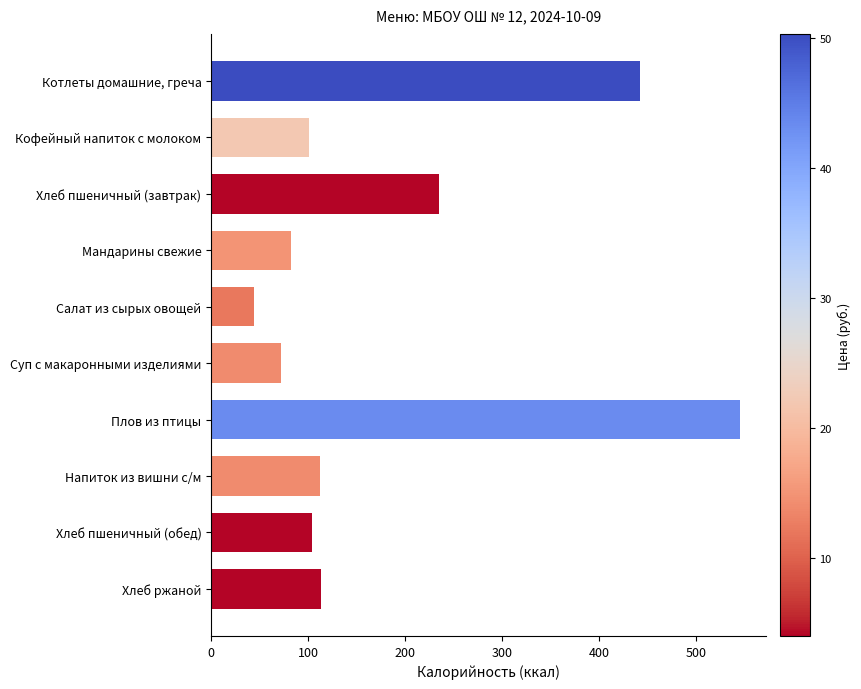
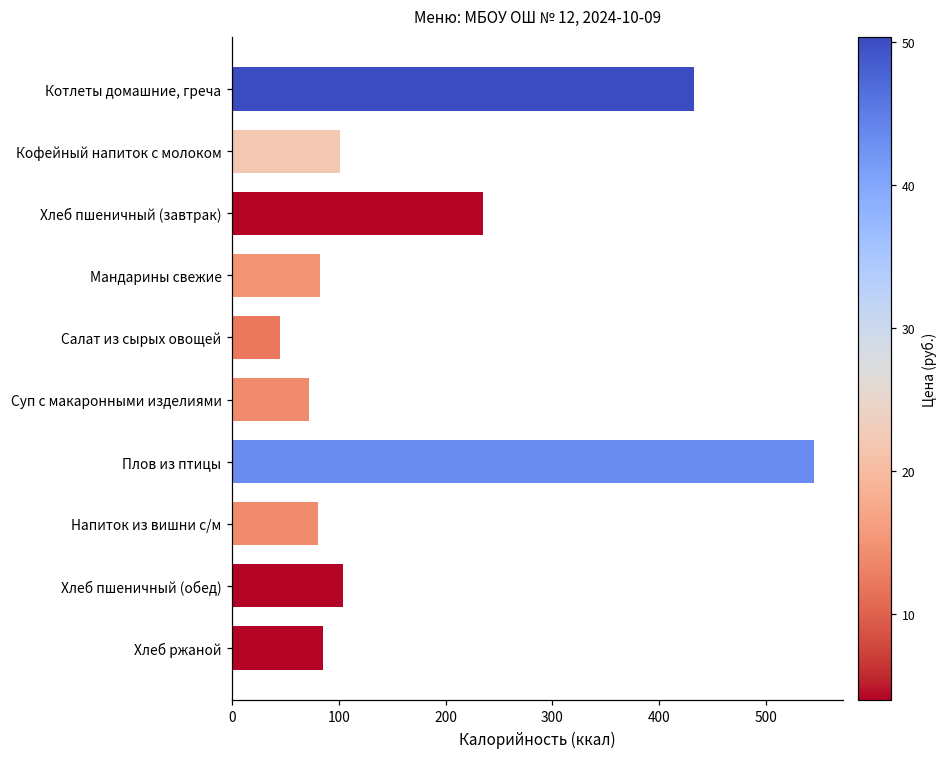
Котлеты домашние, греча: 440 -> 430
Напиток из вишни с/м: 110 -> 80
Хлеб ржаной: 110 -> 80
